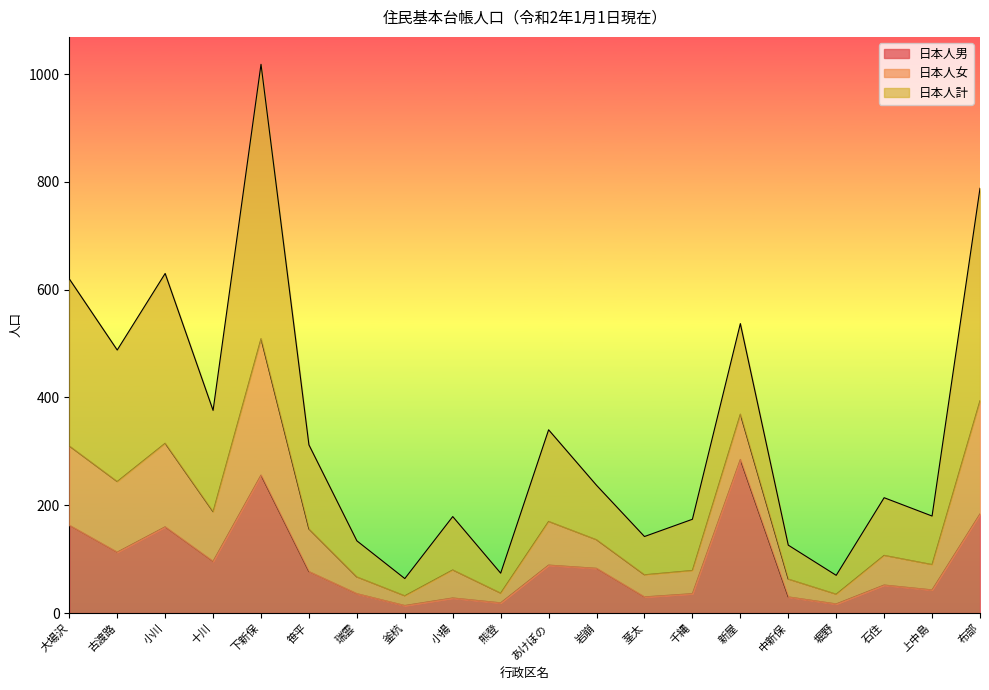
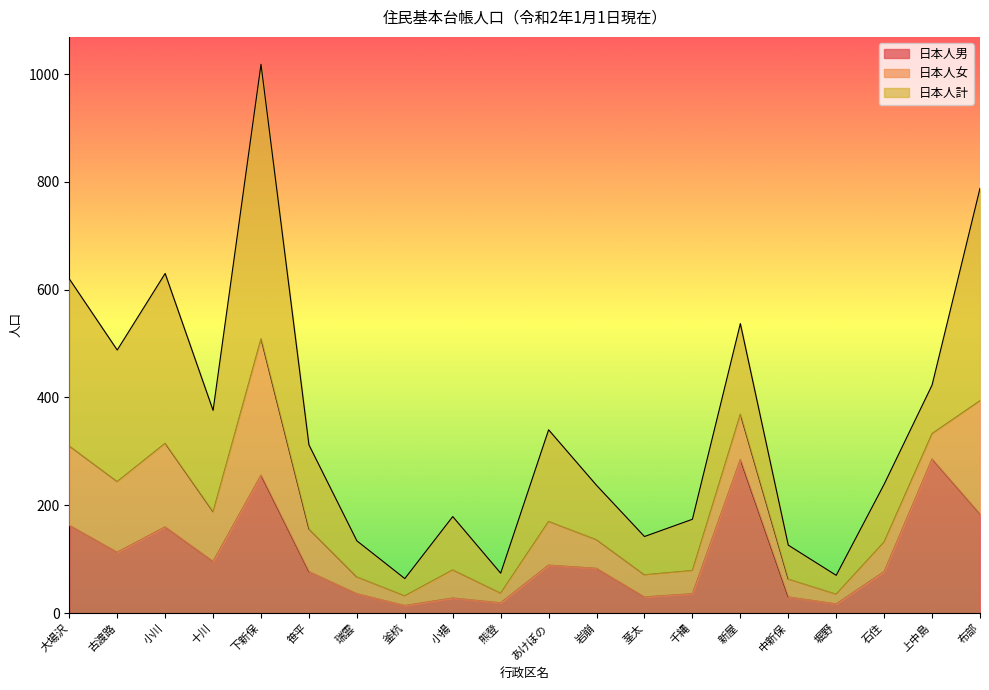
日本人男, 石住: 50 -> 80
日本人男, 上中島: 40 -> 290
